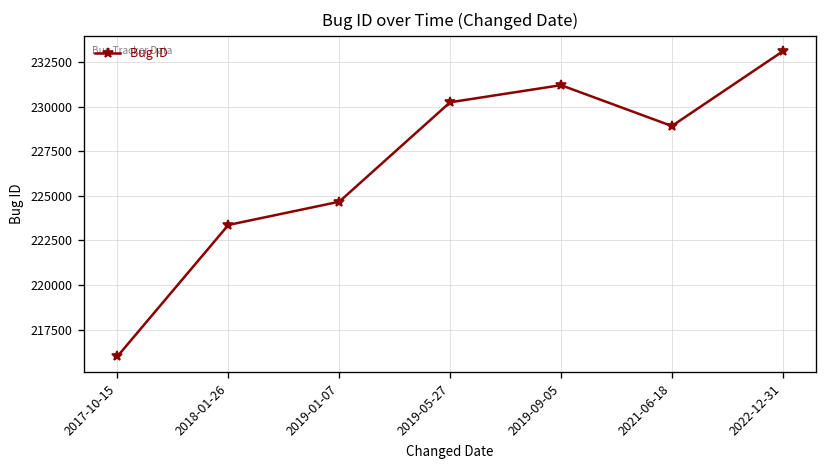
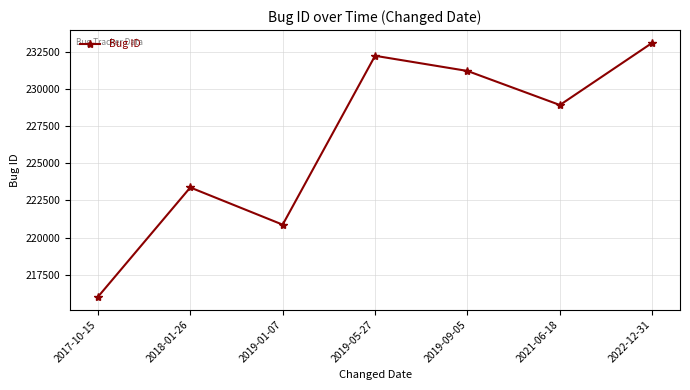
2019-01-07: 224700 -> 220900
2019-05-27: 230200 -> 232200
